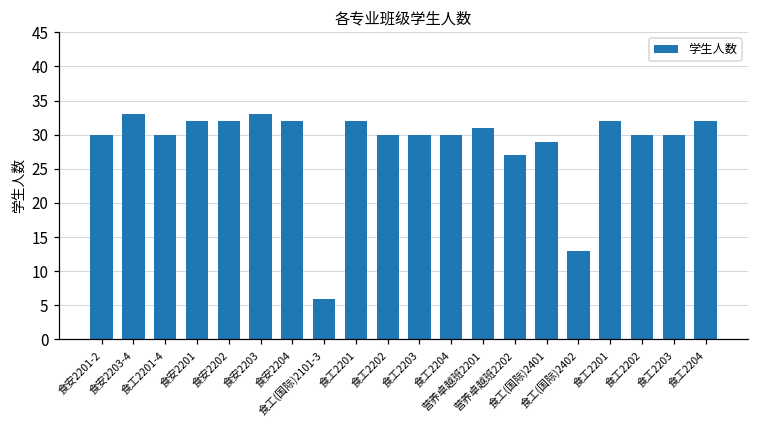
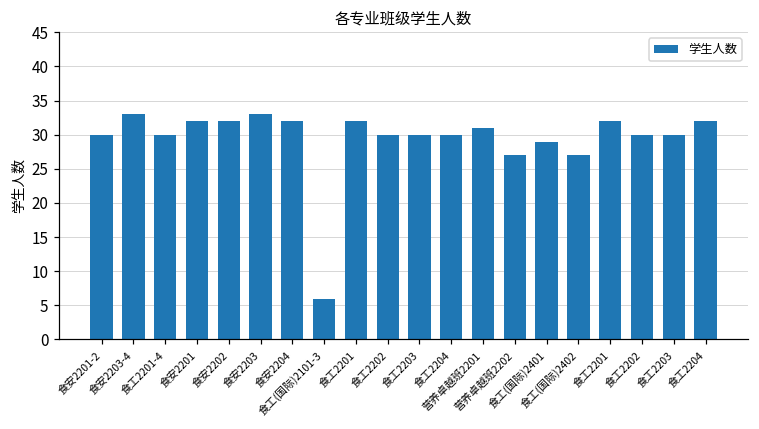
食工(国际)2402: 13 -> 27
